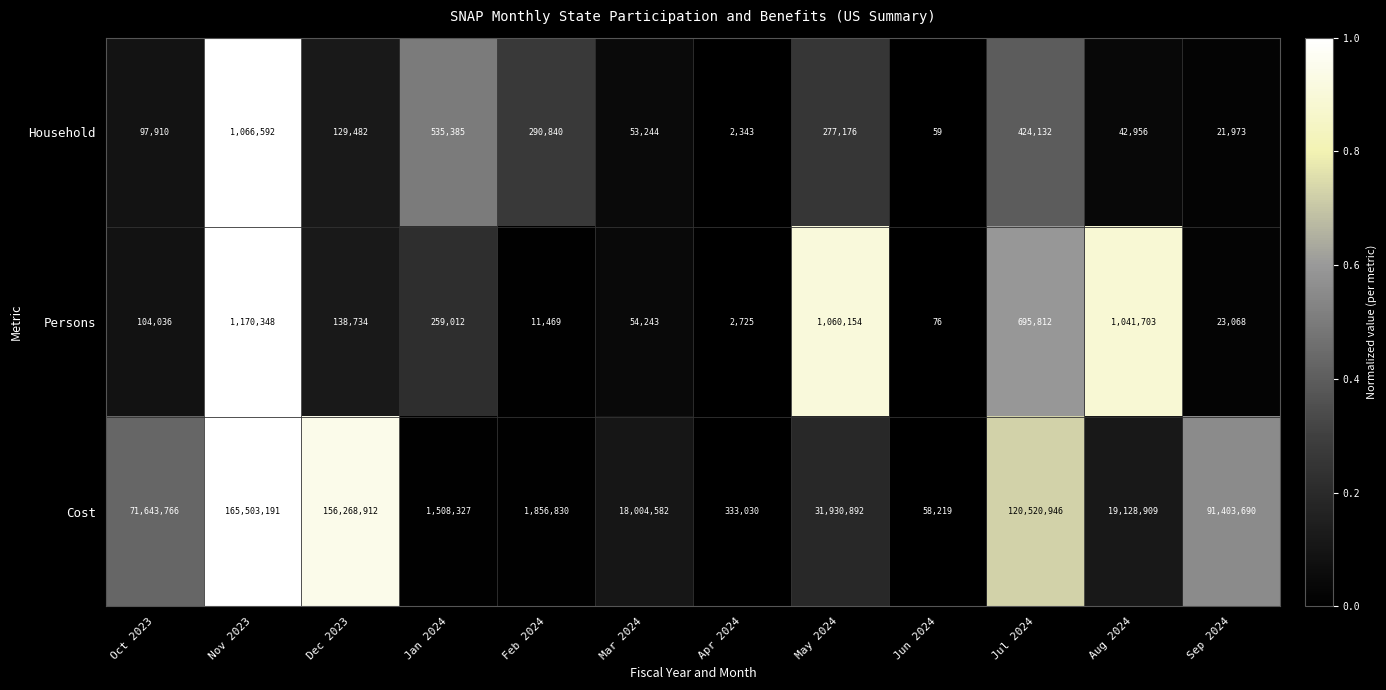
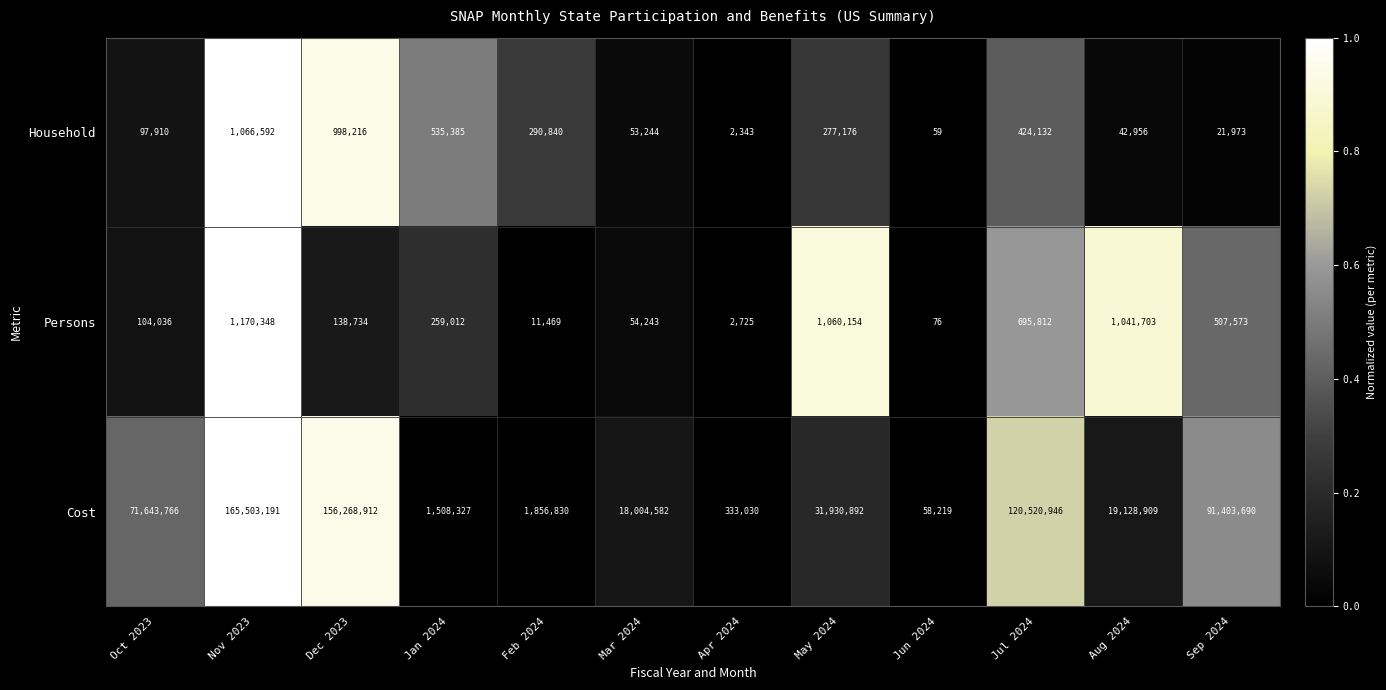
Household, Dec 2023: 129,482 -> 998,216
Persons, Sep 2024: 23,068 -> 507,573
